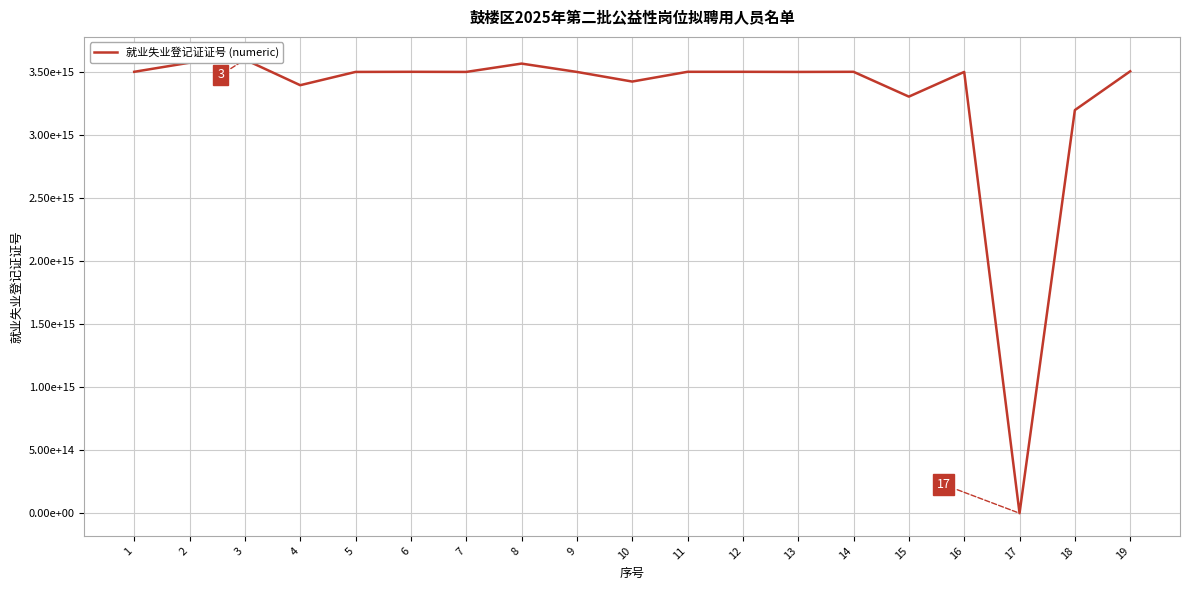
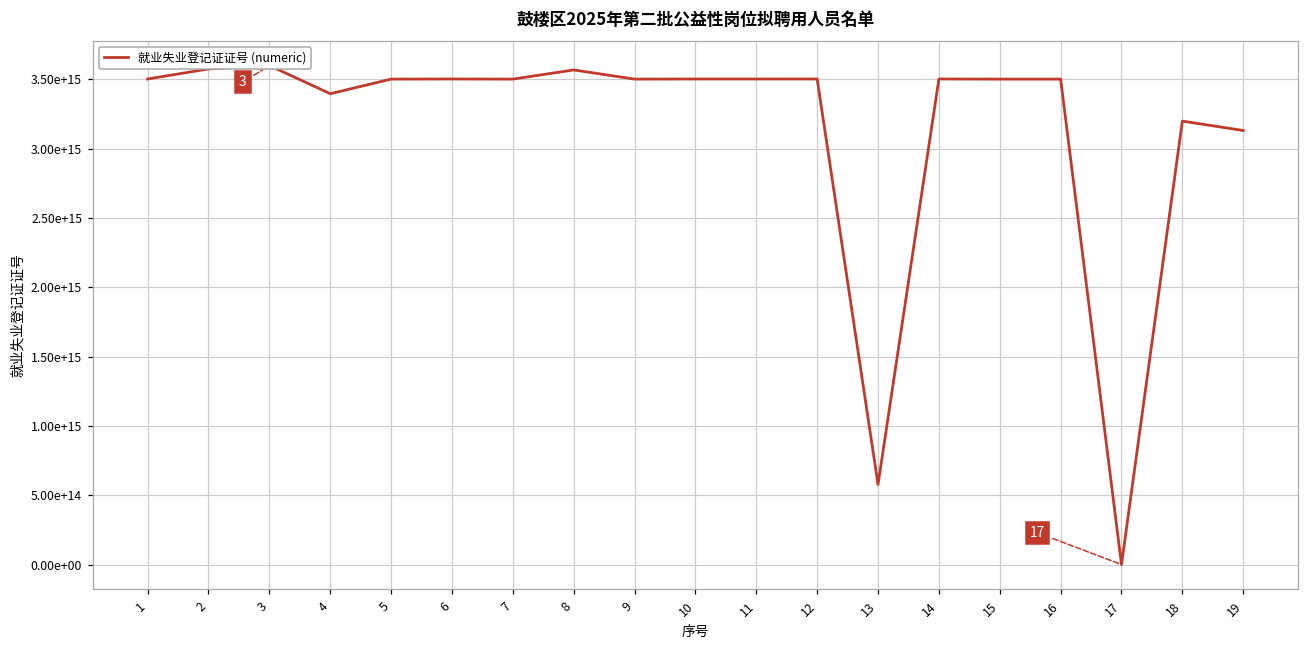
10: 3420000000000000 -> 3500000000000000
13: 3500000000000000 -> 580000000000000
15: 3310000000000000 -> 3500000000000000
19: 3510000000000000 -> 3130000000000000
